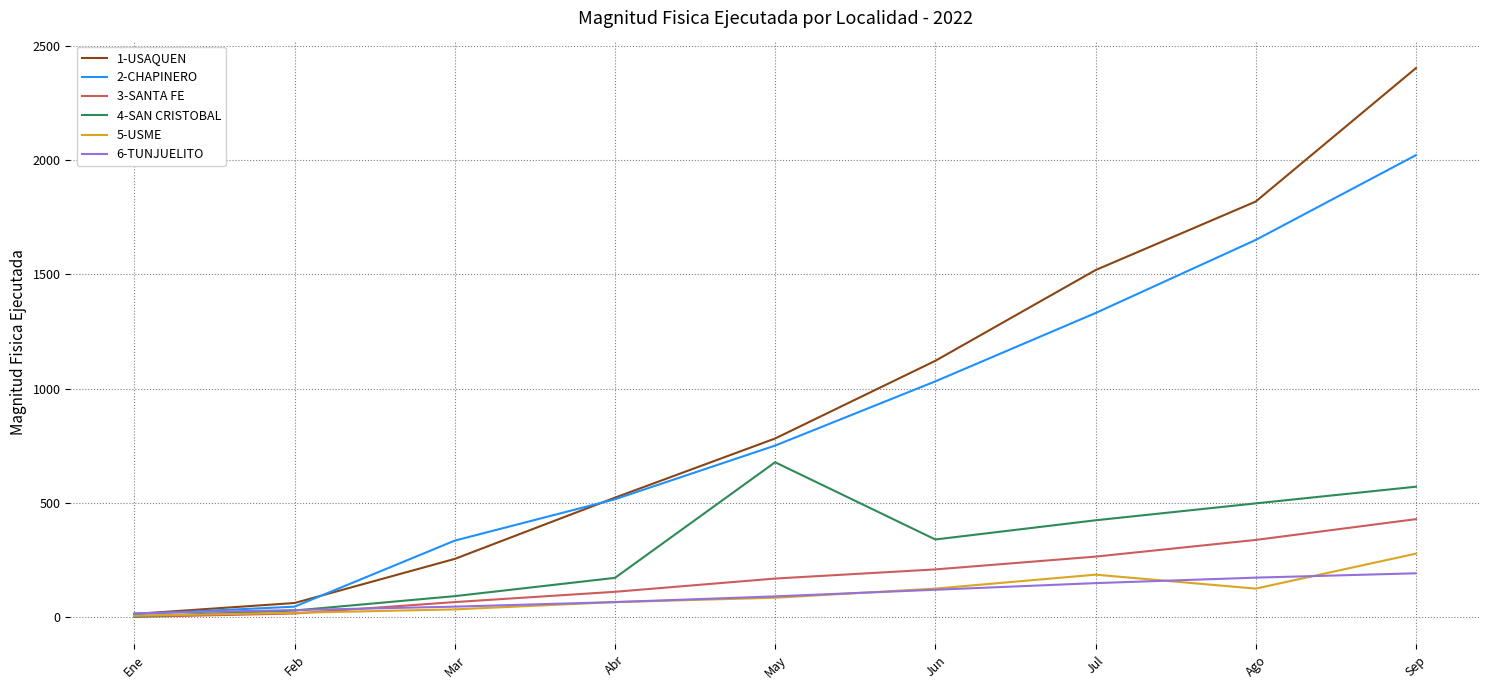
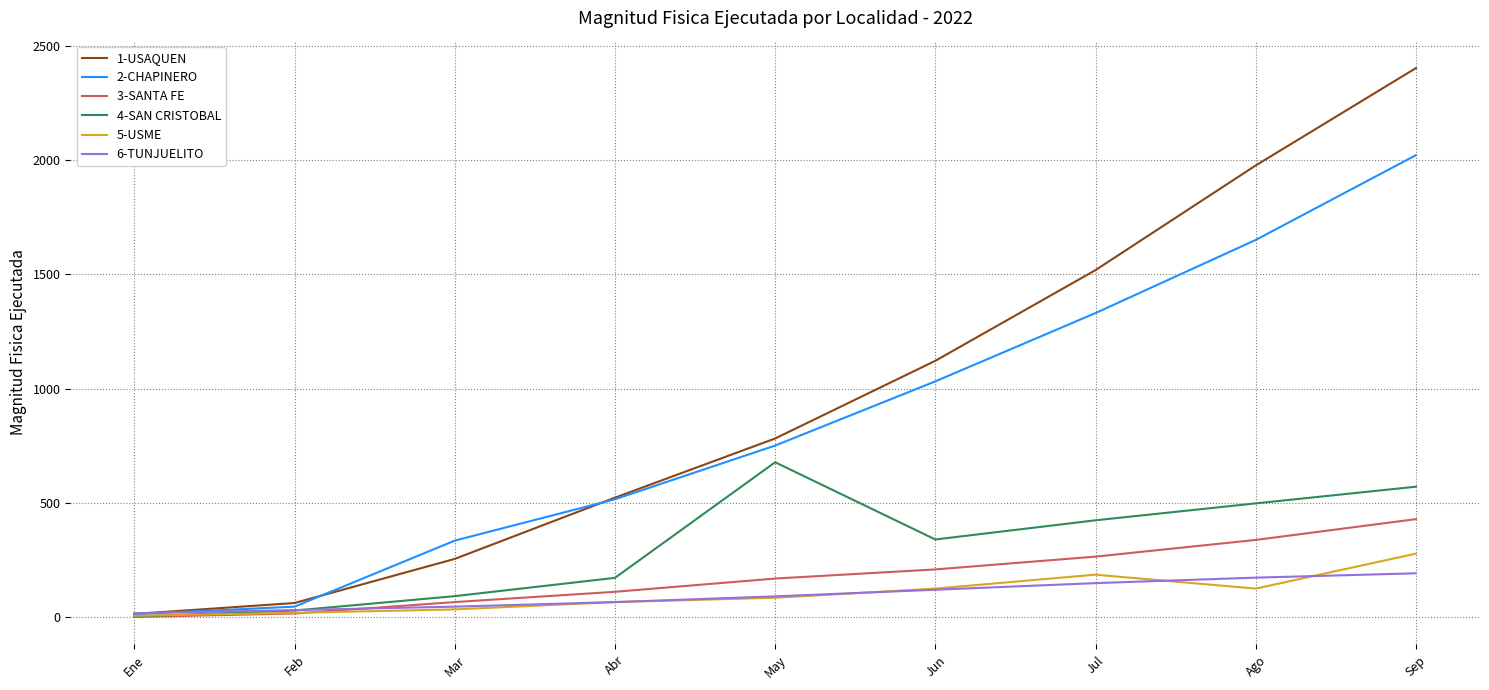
1-USAQUEN, Ago: 1820 -> 1980
